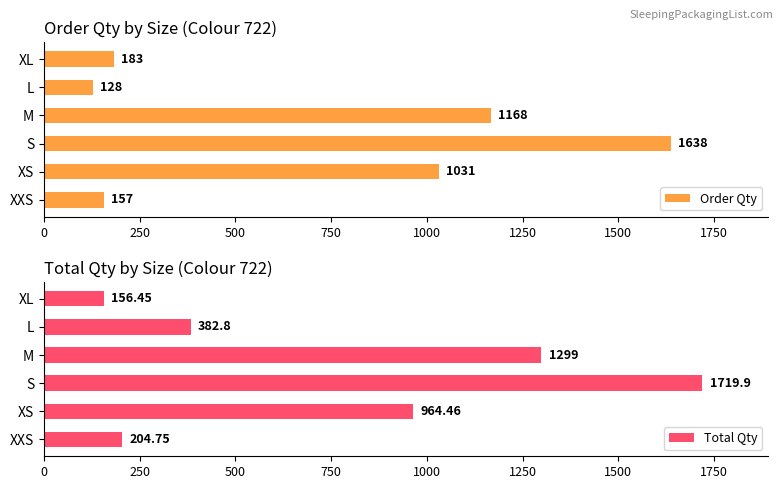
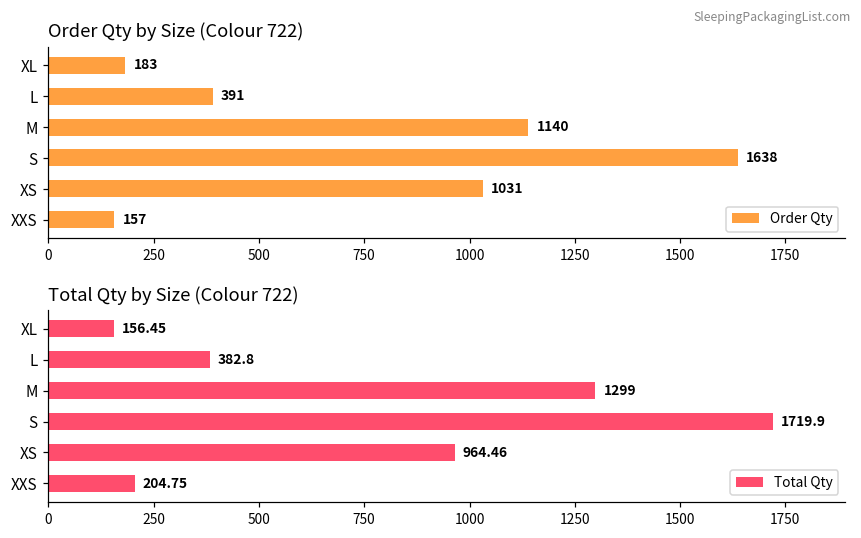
Order Qty by Size (Colour 722), L: 128 -> 391
Order Qty by Size (Colour 722), M: 1168 -> 1140
